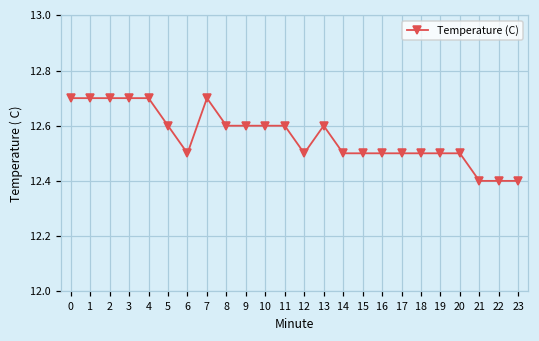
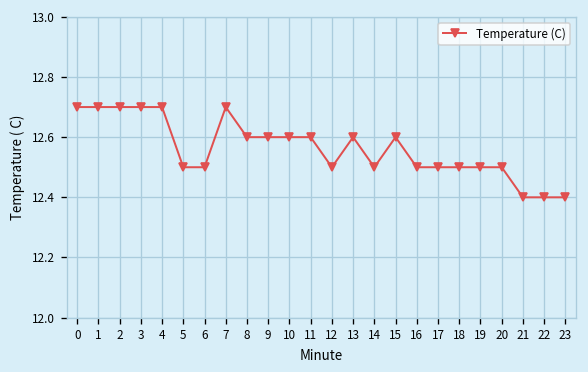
5: 12.6 -> 12.5
15: 12.5 -> 12.6
